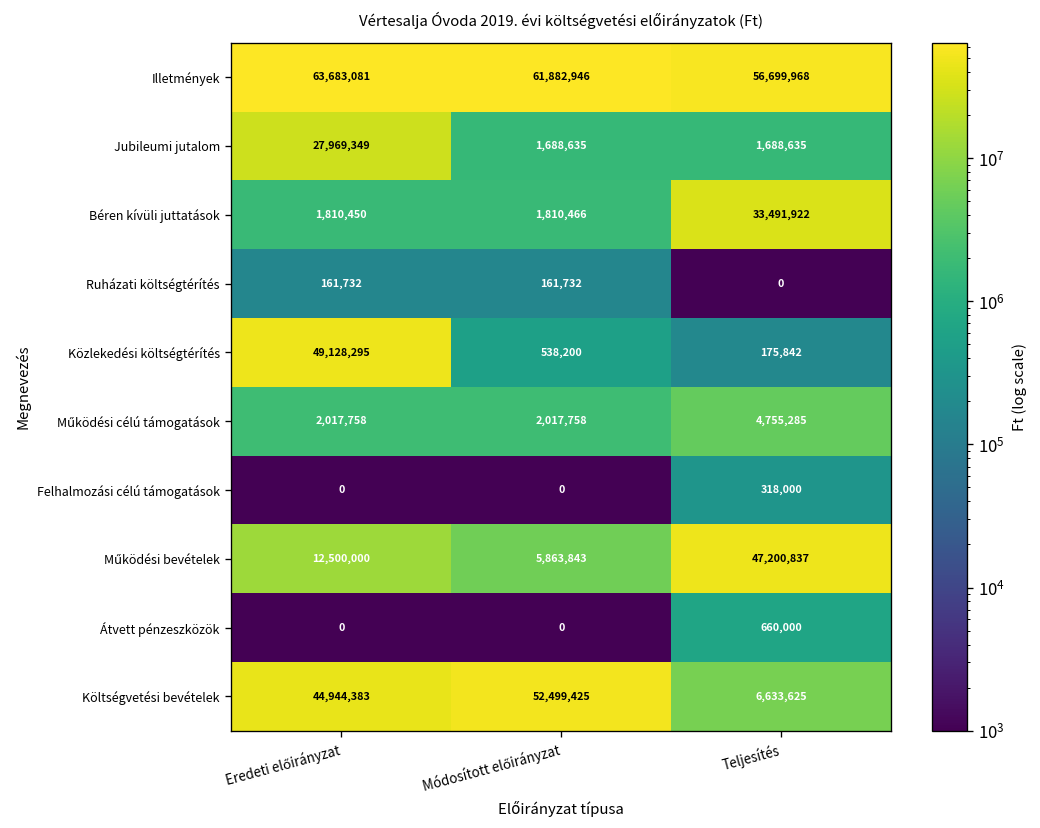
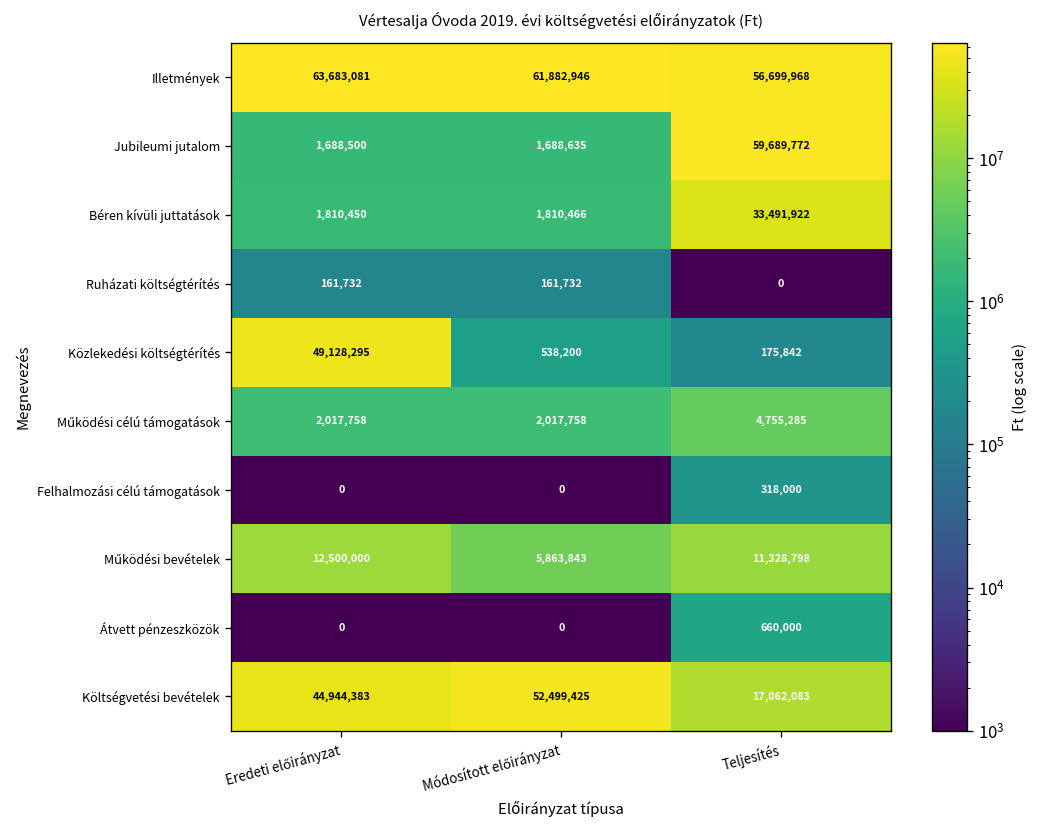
Jubileumi jutalom, Eredeti előirányzat: 27,969,349 -> 1,688,500
Jubileumi jutalom, Teljesítés: 1,688,635 -> 59,689,772
Működési bevételek, Teljesítés: 47,200,837 -> 11,328,798
Költségvetési bevételek, Teljesítés: 6,633,625 -> 17,062,083
